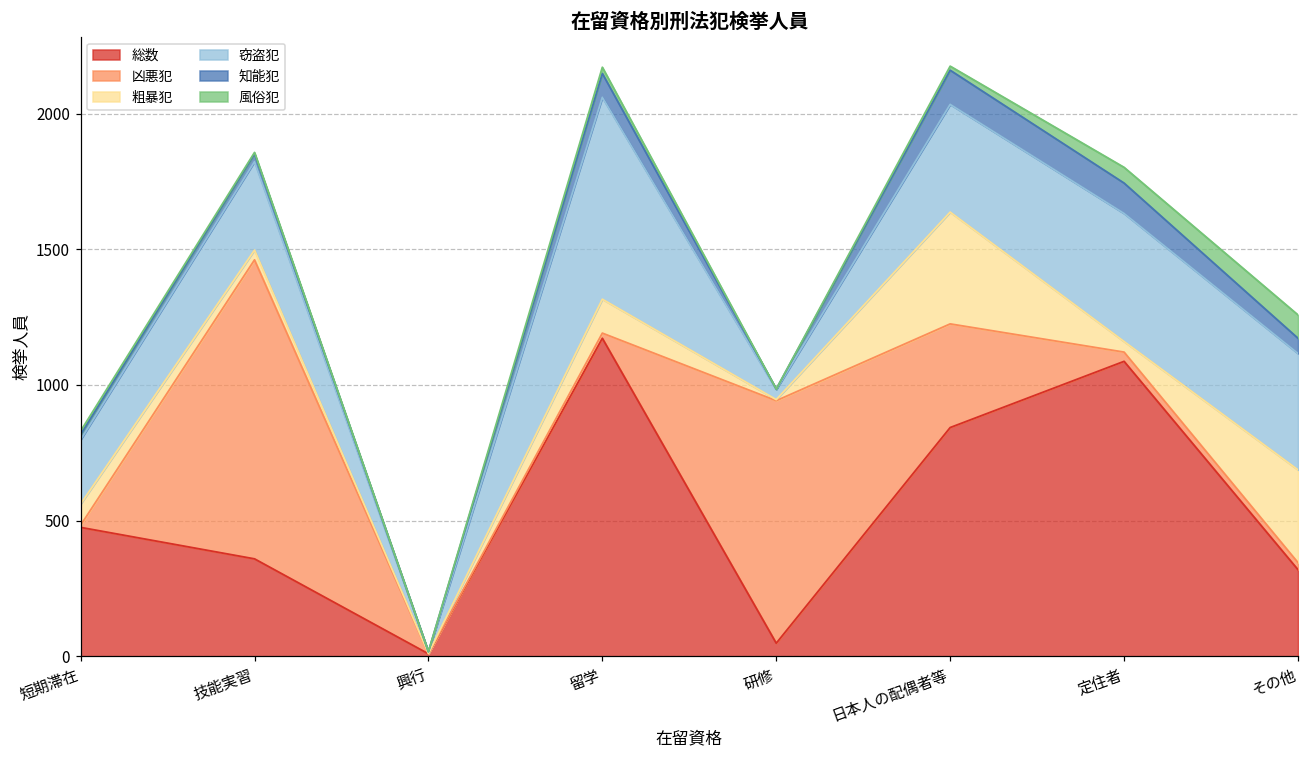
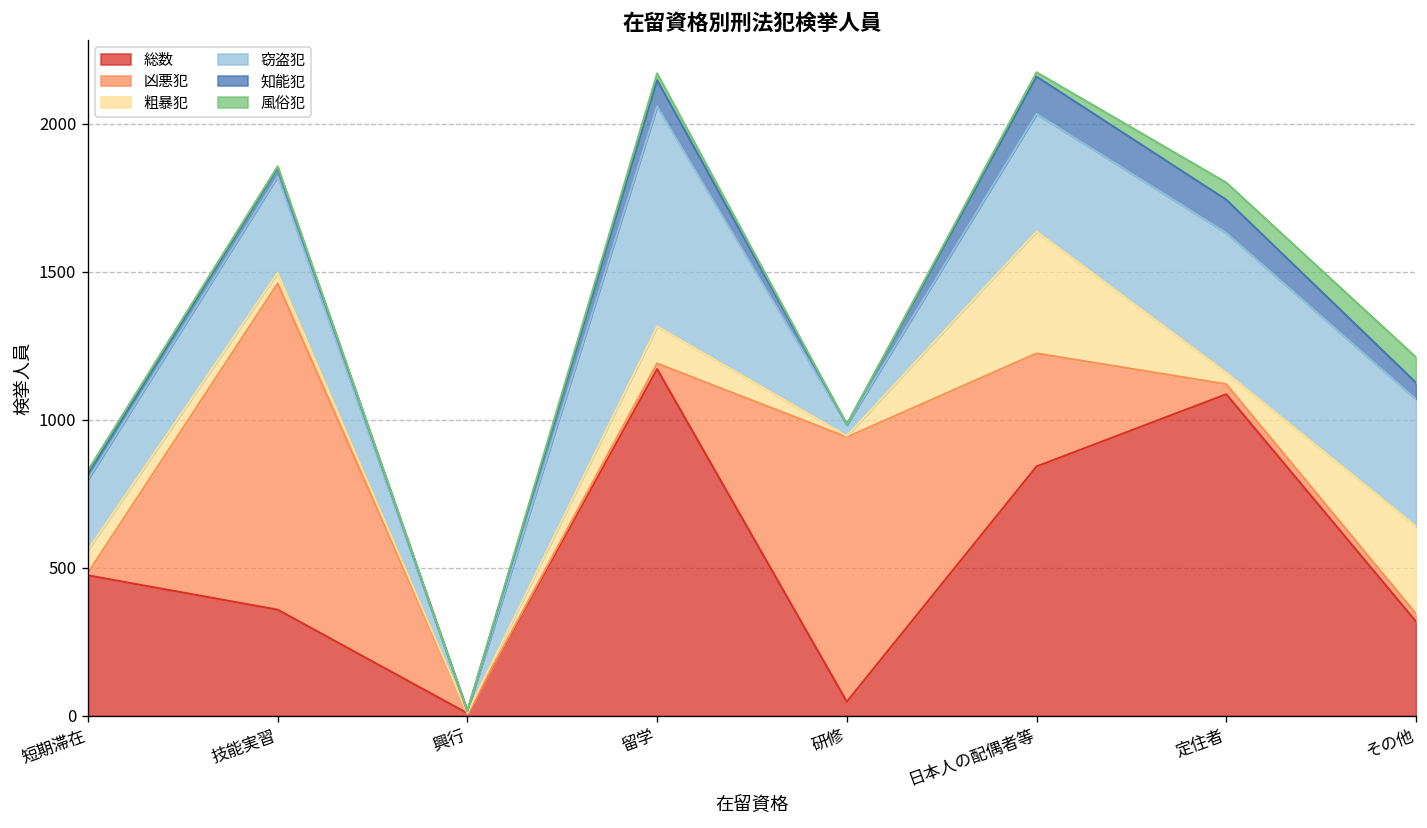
粗暴犯, その他: 340 -> 300
